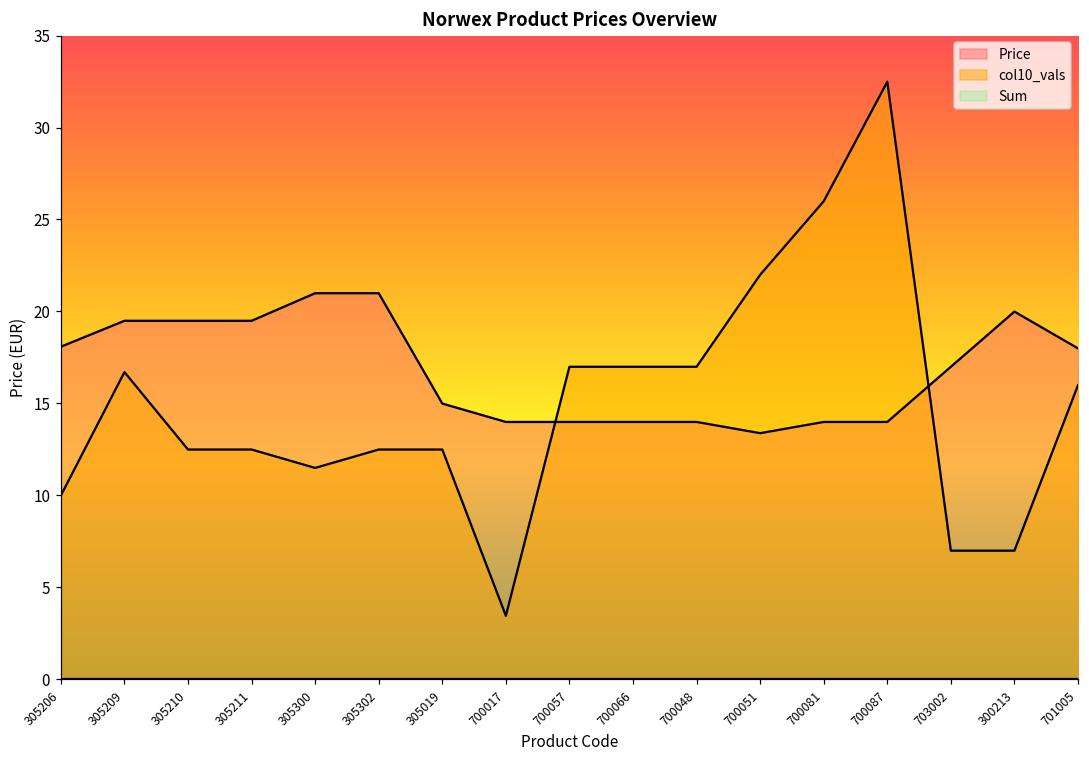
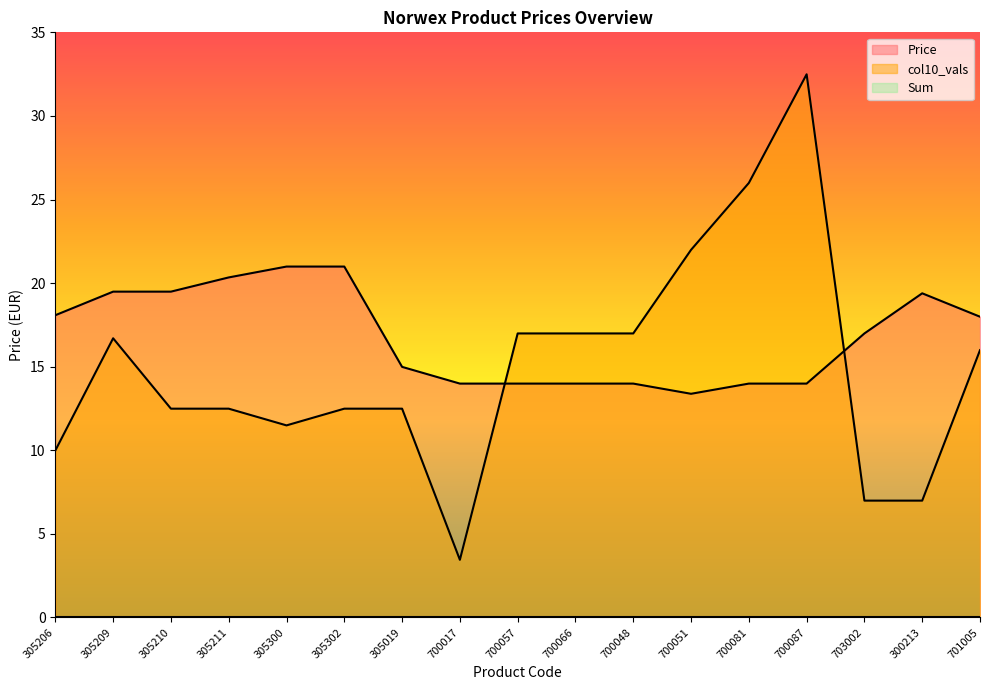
Price, 305211: 19.5 -> 20.3
Price, 300213: 20.0 -> 19.4
